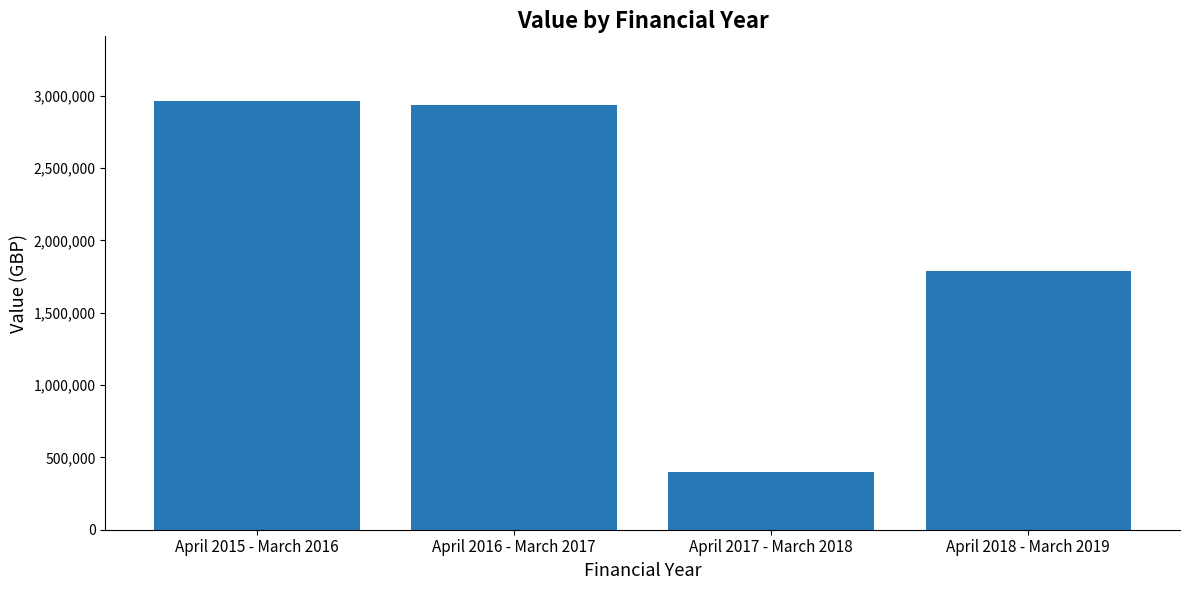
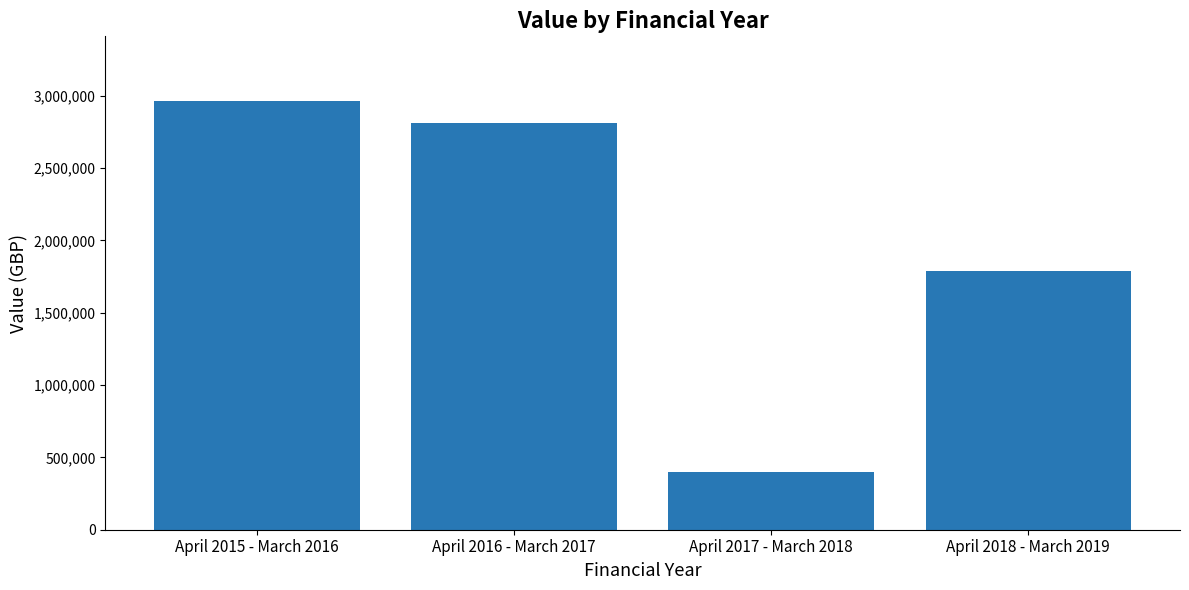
April 2016 - March 2017: 2,940,000 -> 2,820,000
